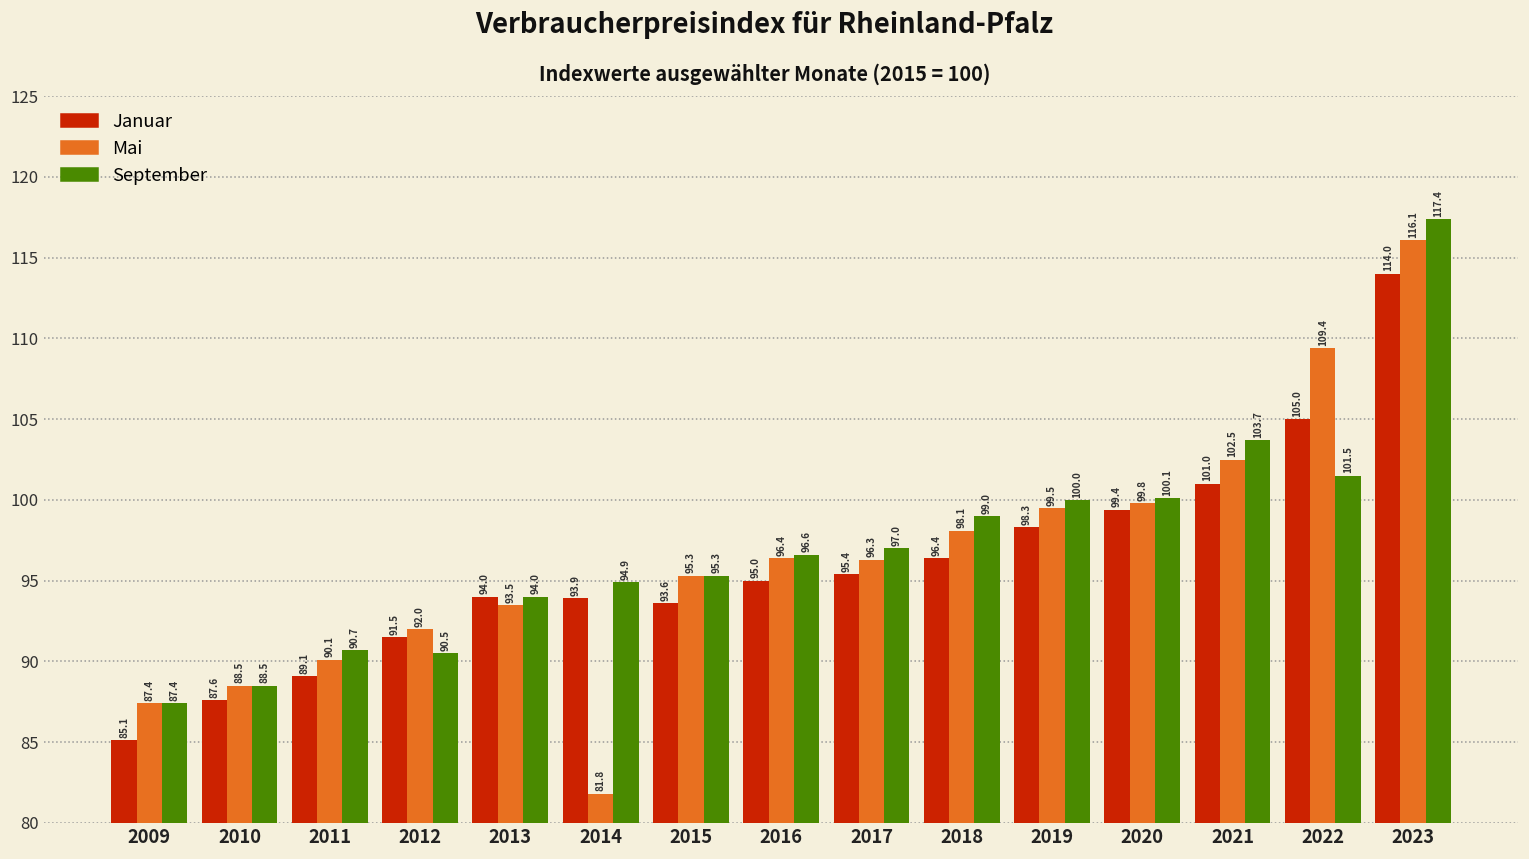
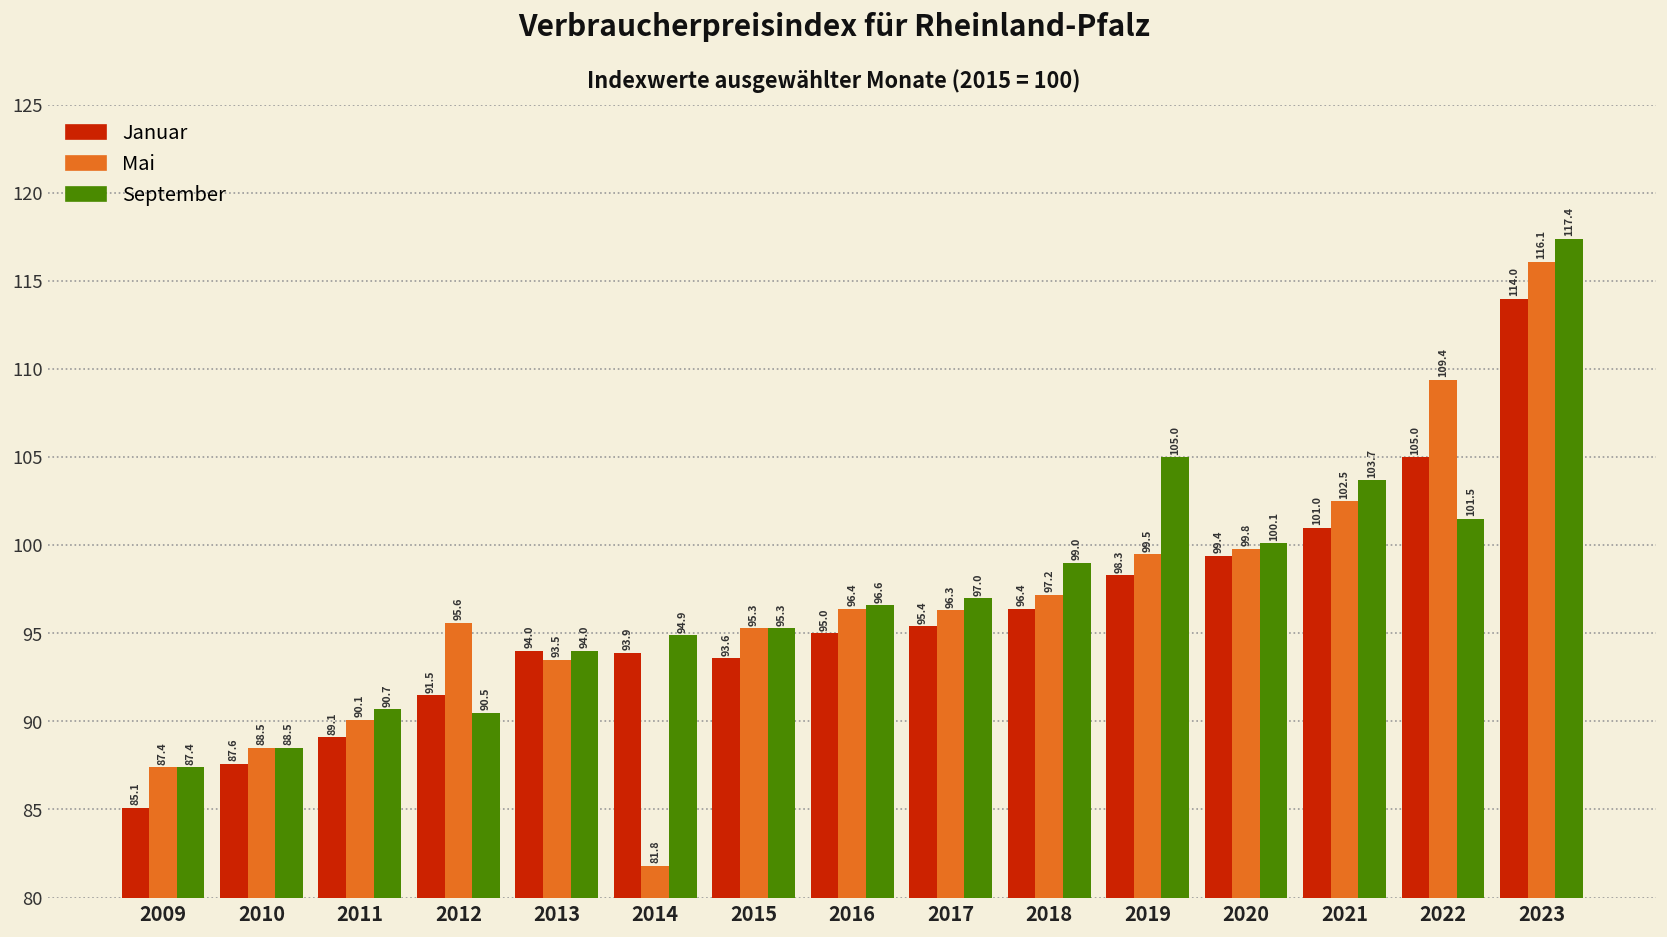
Mai, 2012: 92.0 -> 95.6
Mai, 2018: 98.1 -> 97.2
September, 2019: 100.0 -> 105.0
